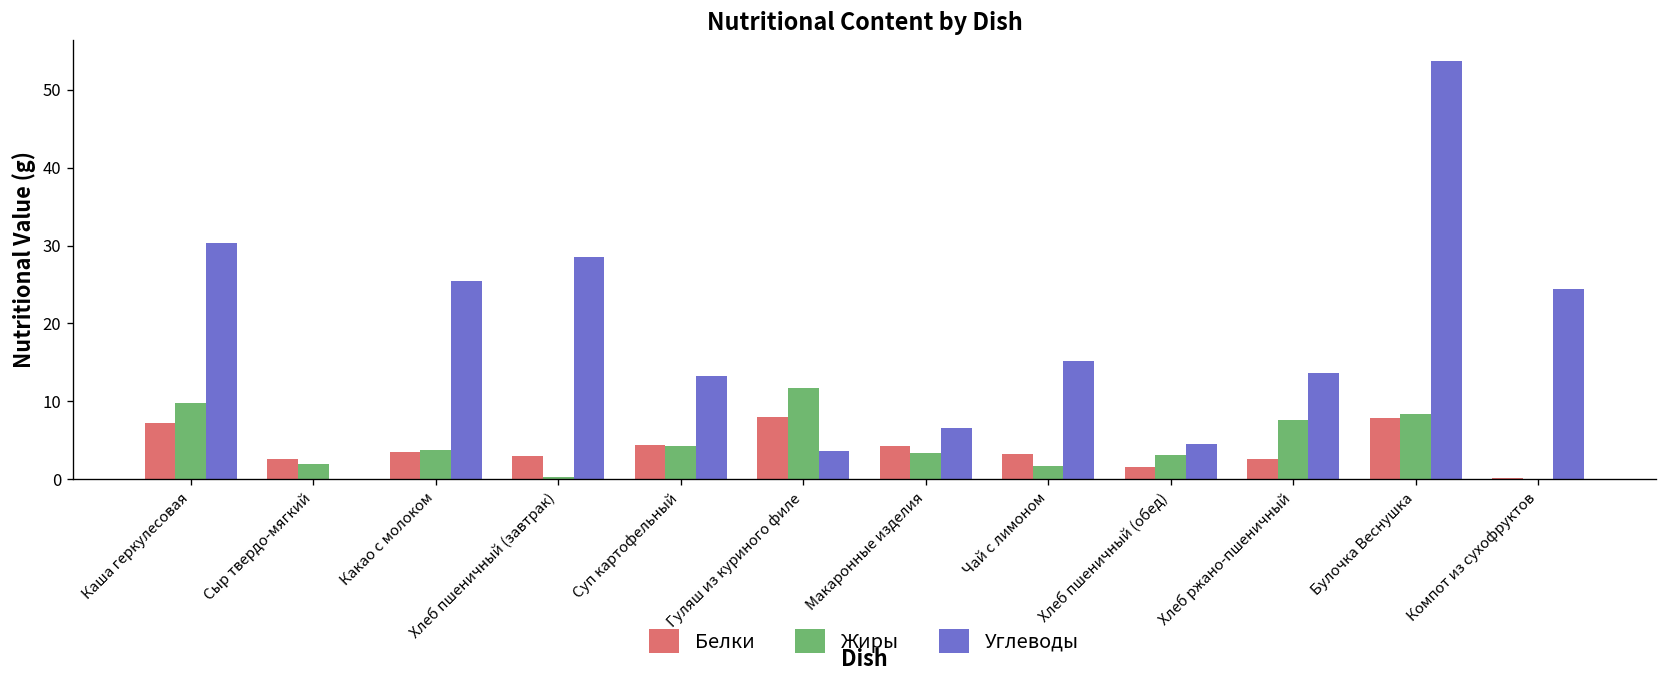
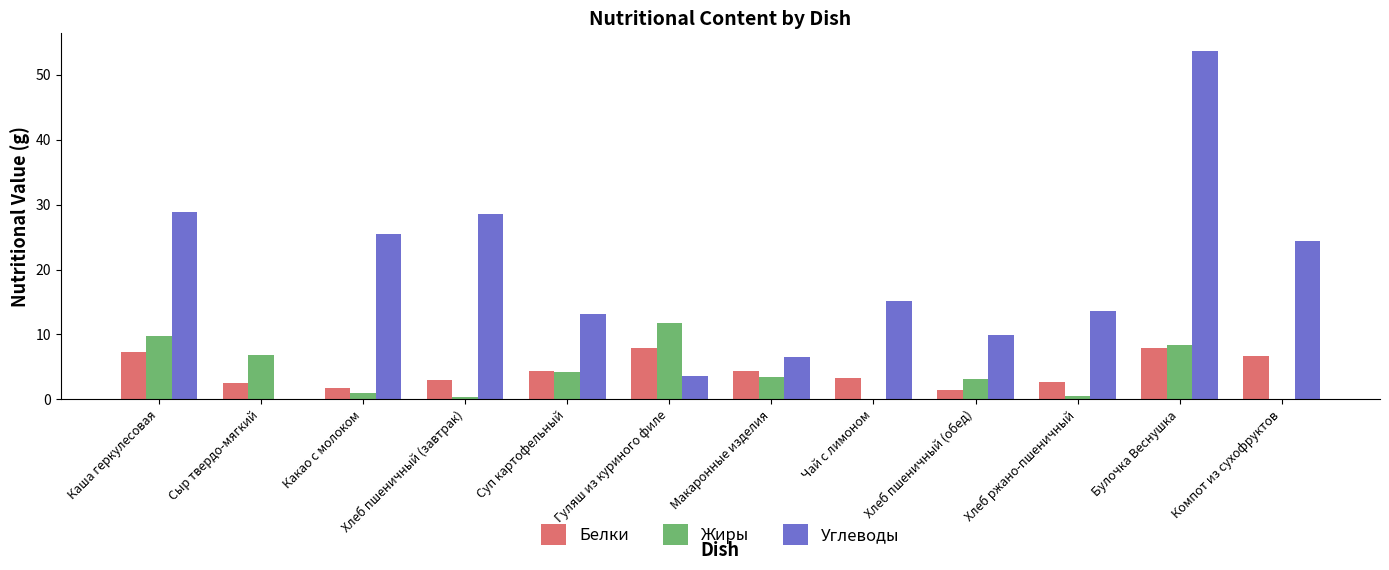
Углеводы, Каша геркулесовая: 30 -> 29
Жиры, Сыр твердо-мягкий: 2 -> 7
Белки, Какао с молоком: 4 -> 2
Жиры, Какао с молоком: 4 -> 1
Жиры, Чай с лимоном: 2 -> 0
Углеводы, Хлеб пшеничный (обед): 5 -> 10
Жиры, Хлеб ржано-пшеничный: 8 -> 0
Белки, Компот из сухофруктов: 0 -> 7
